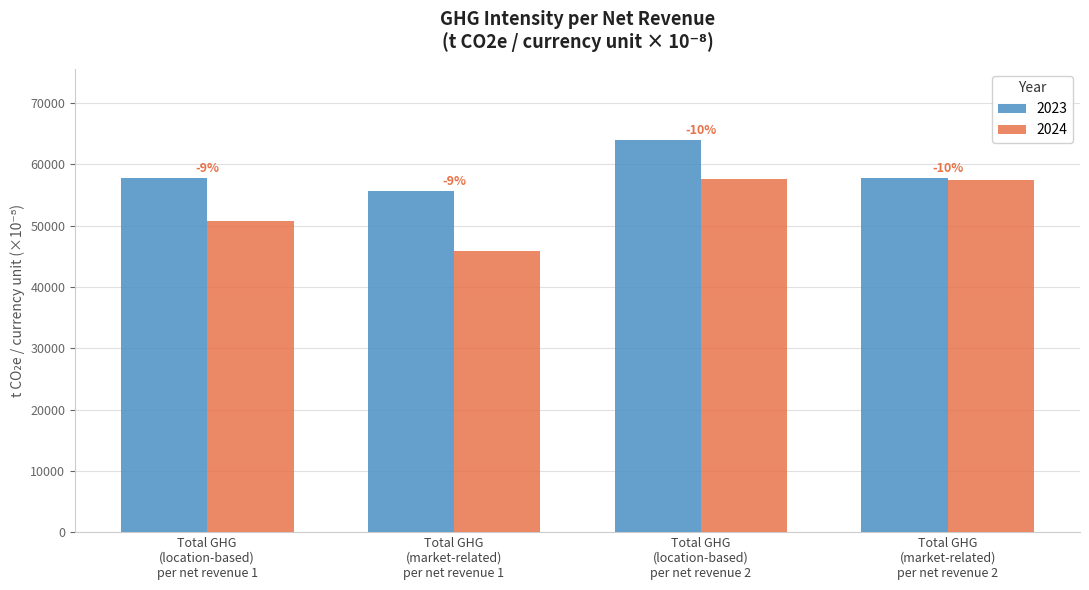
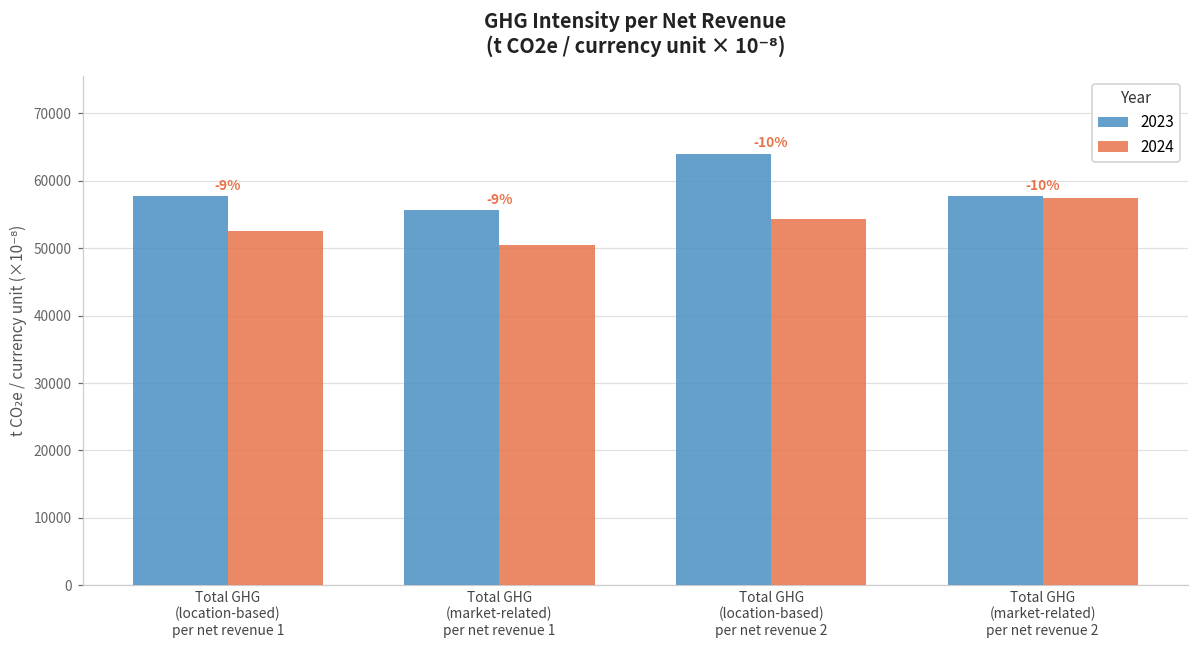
2024, Total GHG (location-based) per net revenue 1: 51000 -> 53000
2024, Total GHG (market-related) per net revenue 1: 46000 -> 51000
2024, Total GHG (location-based) per net revenue 2: 58000 -> 54000
